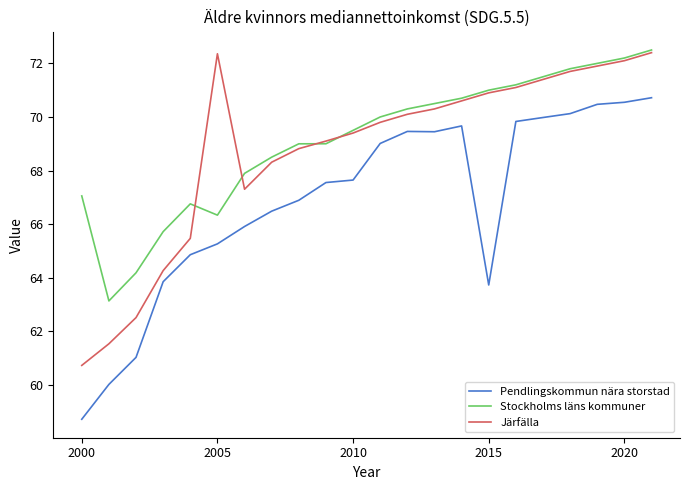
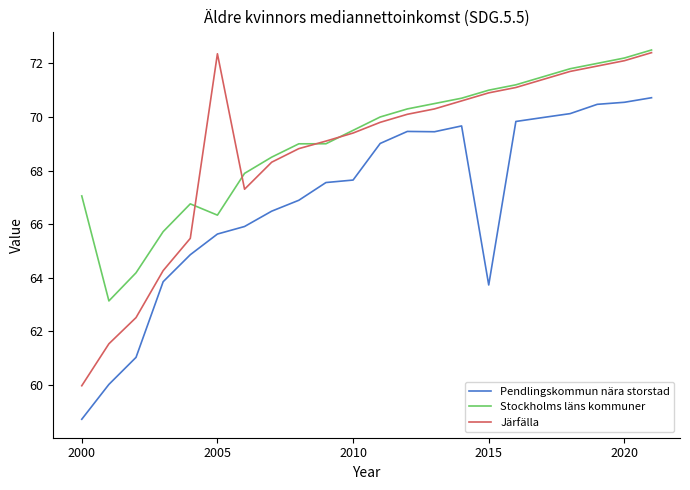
Järfälla, 2000: 60.7 -> 60.0
Pendlingskommun nära storstad, 2005: 65.3 -> 65.6
